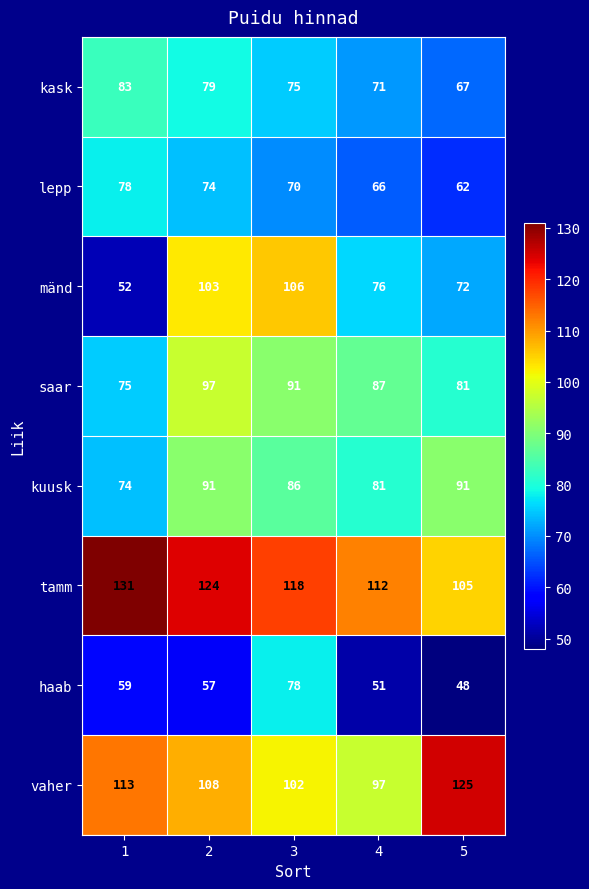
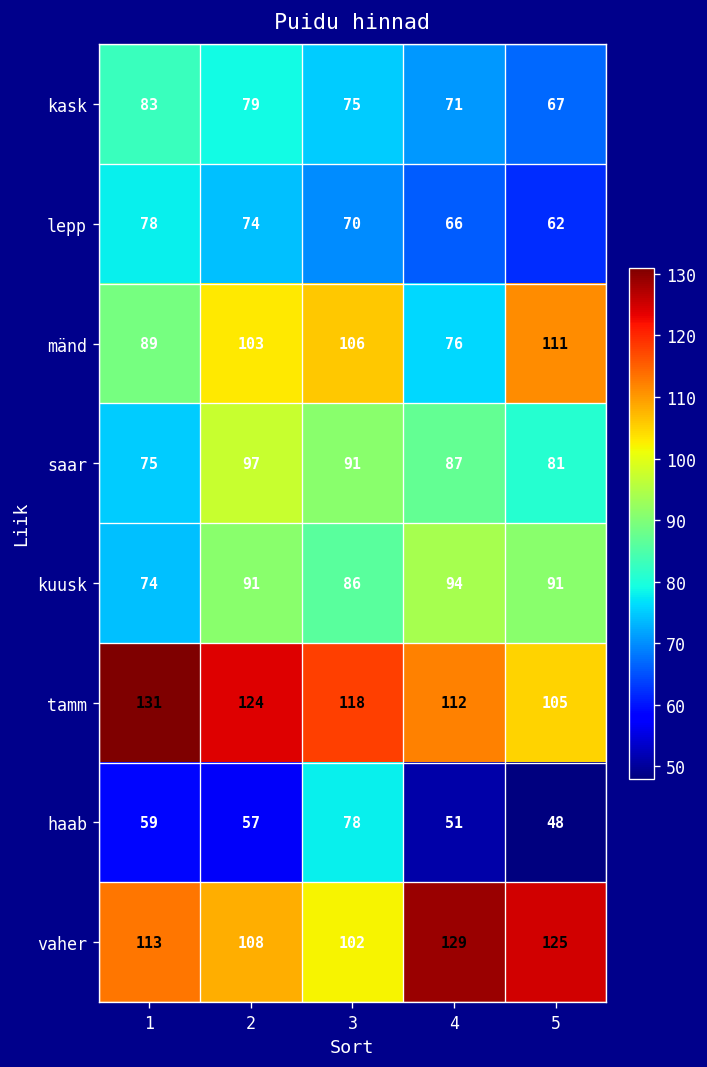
mänd, 1: 52 -> 89
mänd, 5: 72 -> 111
kuusk, 4: 81 -> 94
vaher, 4: 97 -> 129
